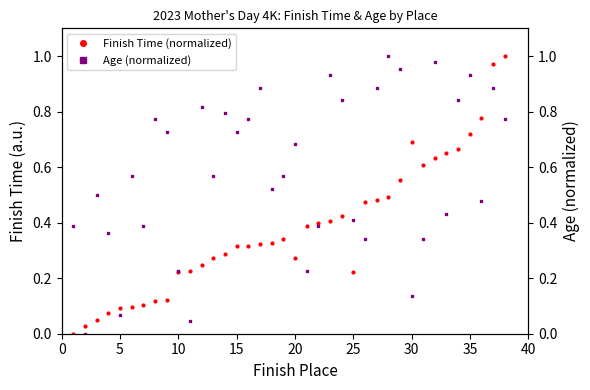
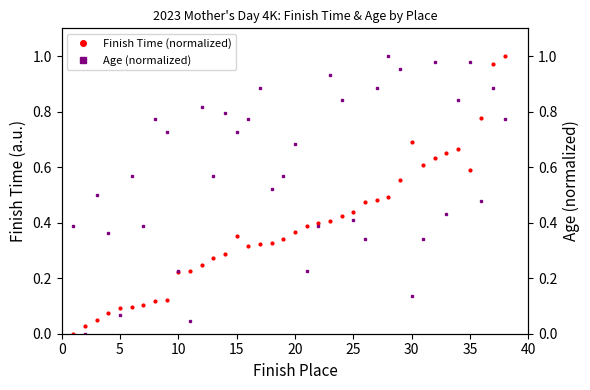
Finish Time (normalized), 15: 0.32 -> 0.35
Finish Time (normalized), 20: 0.27 -> 0.37
Finish Time (normalized), 25: 0.22 -> 0.44
Finish Time (normalized), 35: 0.72 -> 0.59
Age (normalized), 35: 0.93 -> 0.98
